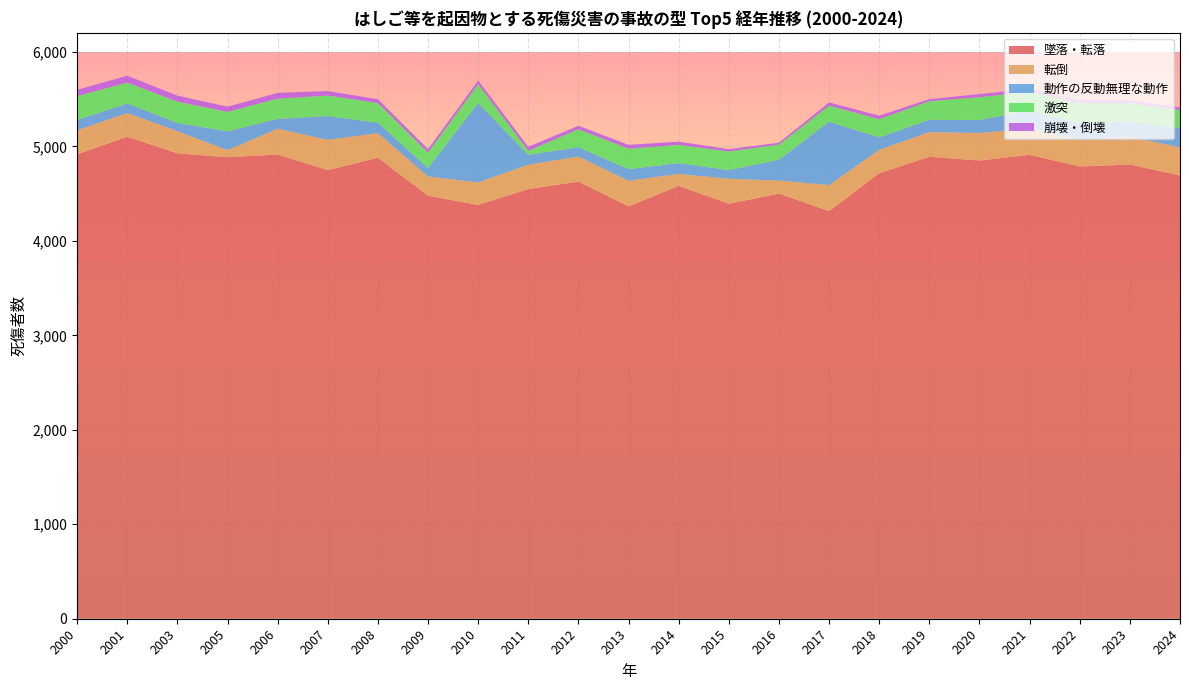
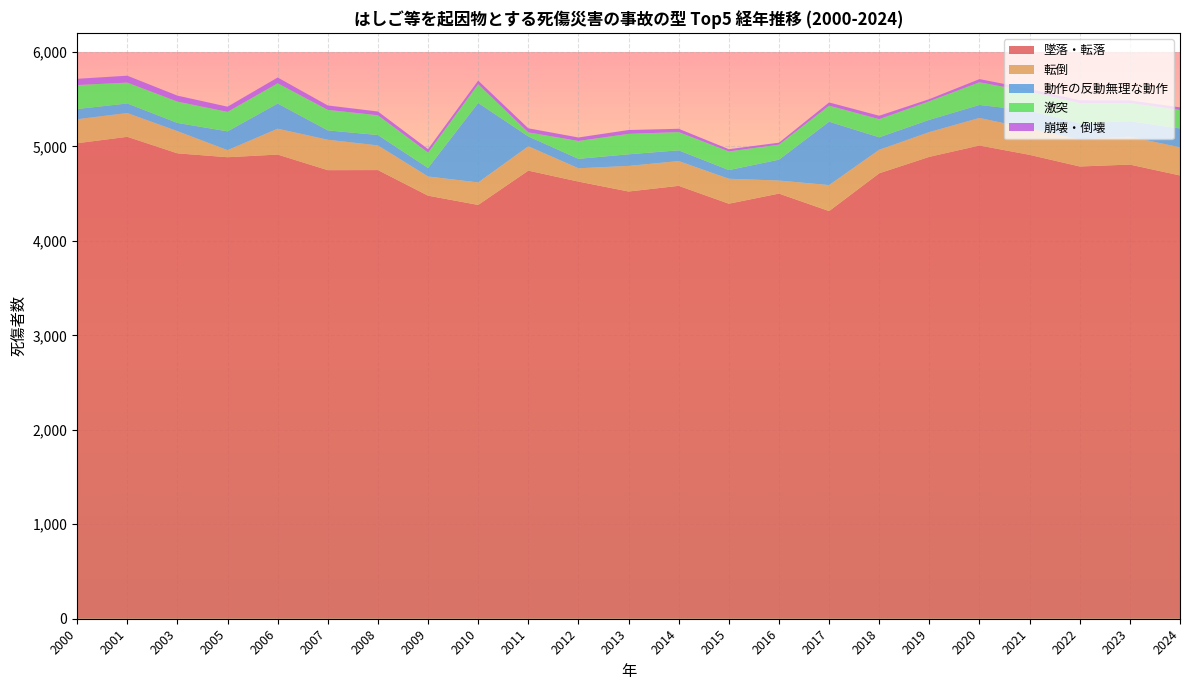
墜落・転落, 2000: 4,900 -> 5,000
動作の反動無理な動作, 2006: 100 -> 300
動作の反動無理な動作, 2007: 300 -> 100
墜落・転落, 2008: 4,900 -> 4,800
墜落・転落, 2011: 4,500 -> 4,700
転倒, 2012: 300 -> 100
墜落・転落, 2013: 4,400 -> 4,500
転倒, 2014: 100 -> 300
墜落・転落, 2020: 4,900 -> 5,000
